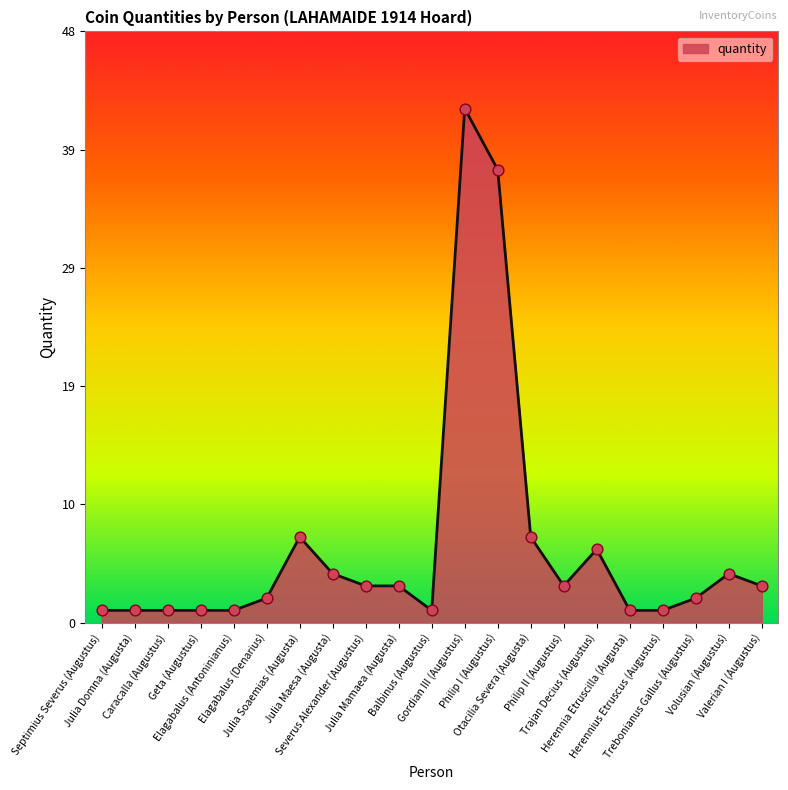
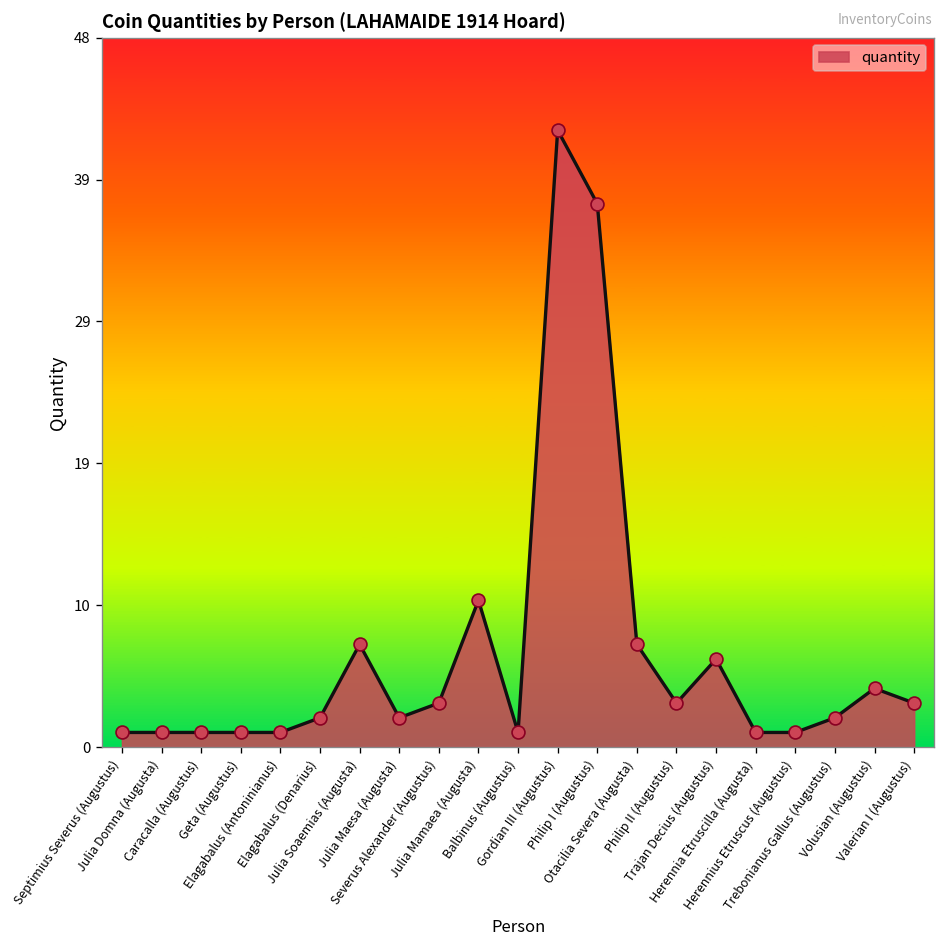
Julia Maesa (Augusta): 4 -> 2
Julia Mamaea (Augusta): 3 -> 10
